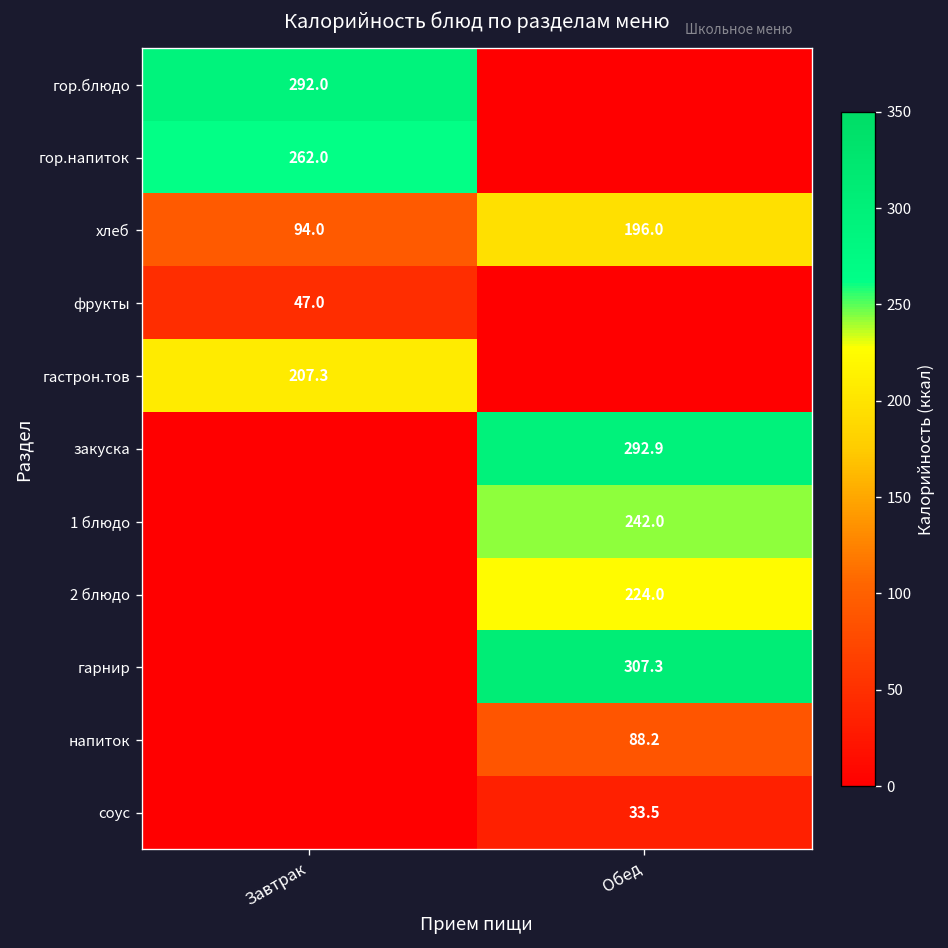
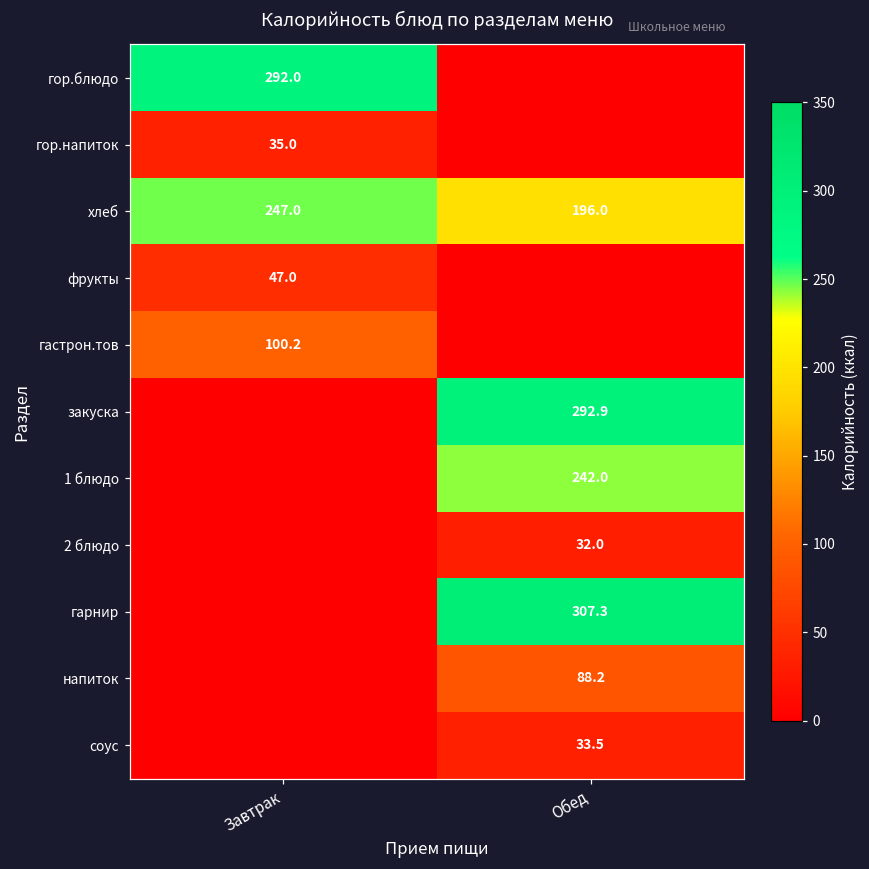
гор.напиток, Завтрак: 262.0 -> 35.0
хлеб, Завтрак: 94.0 -> 247.0
гастрон.тов, Завтрак: 207.3 -> 100.2
2 блюдо, Обед: 224.0 -> 32.0
